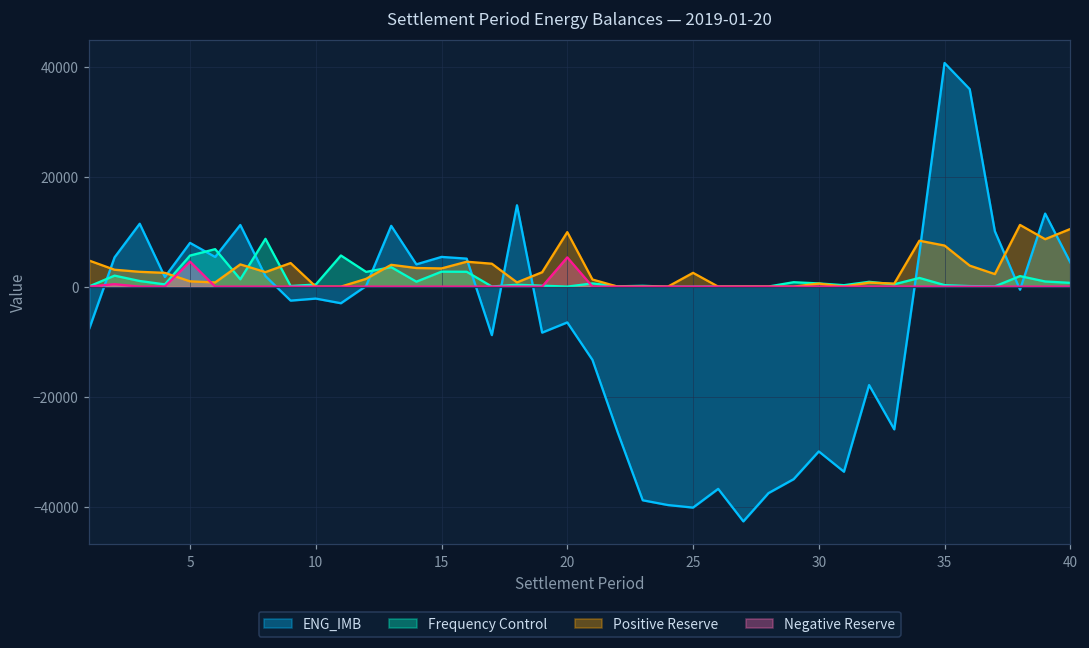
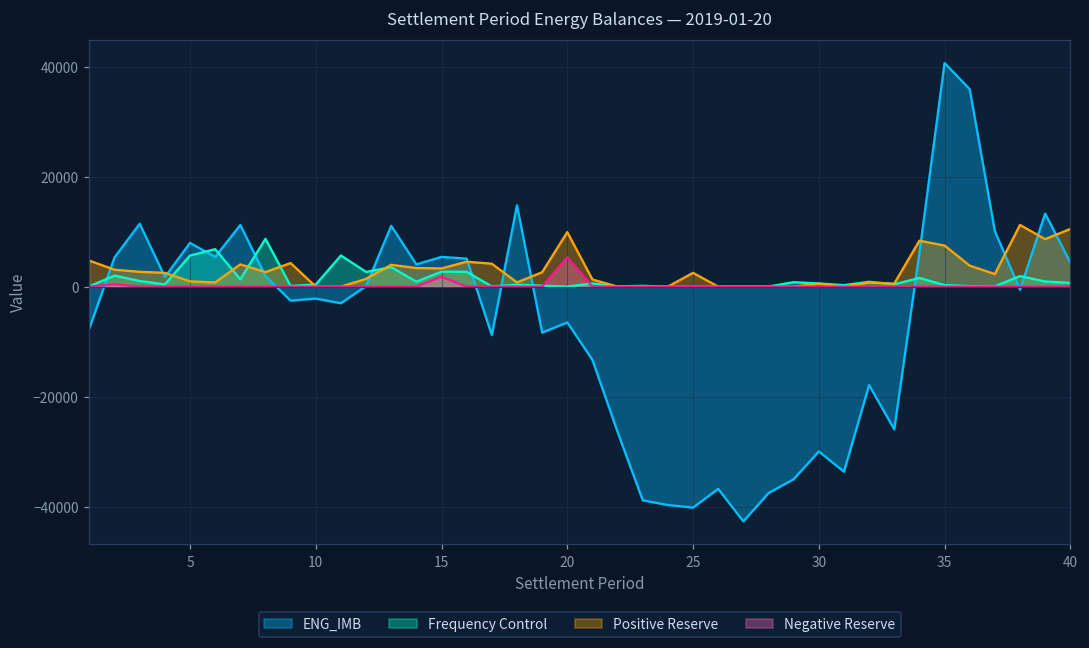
Negative Reserve, 5: 5000 -> 0
Negative Reserve, 15: 0 -> 2000
